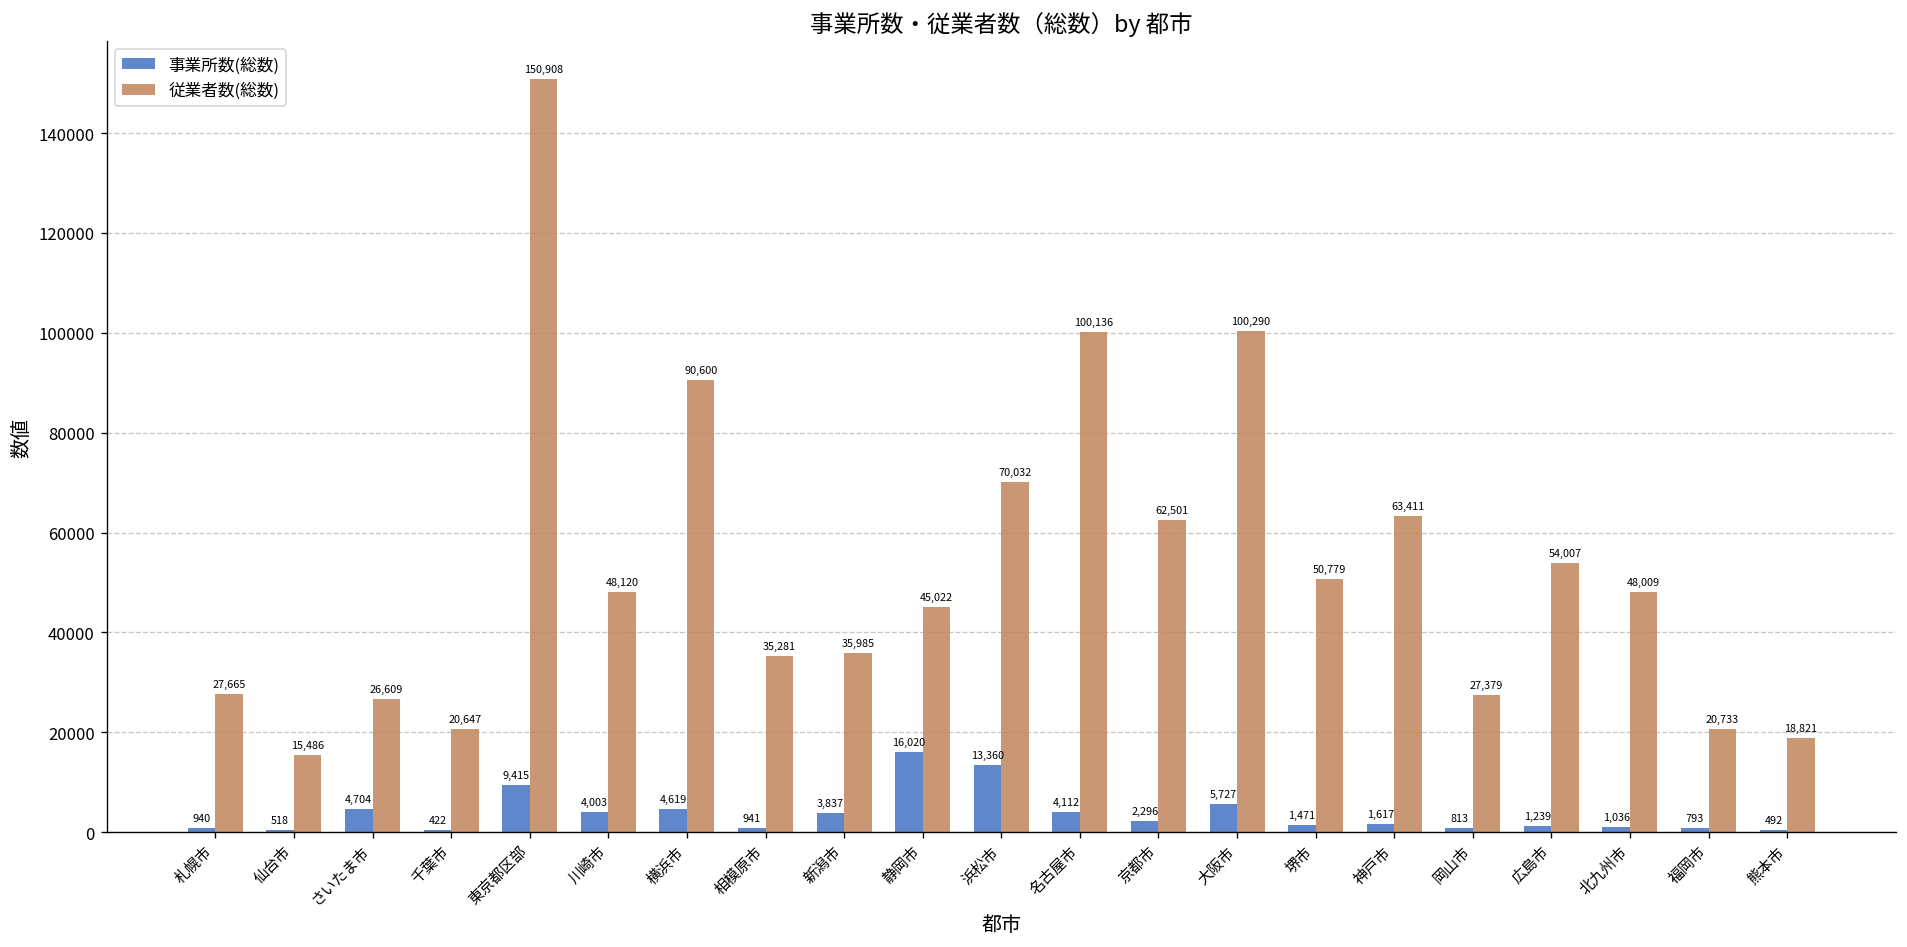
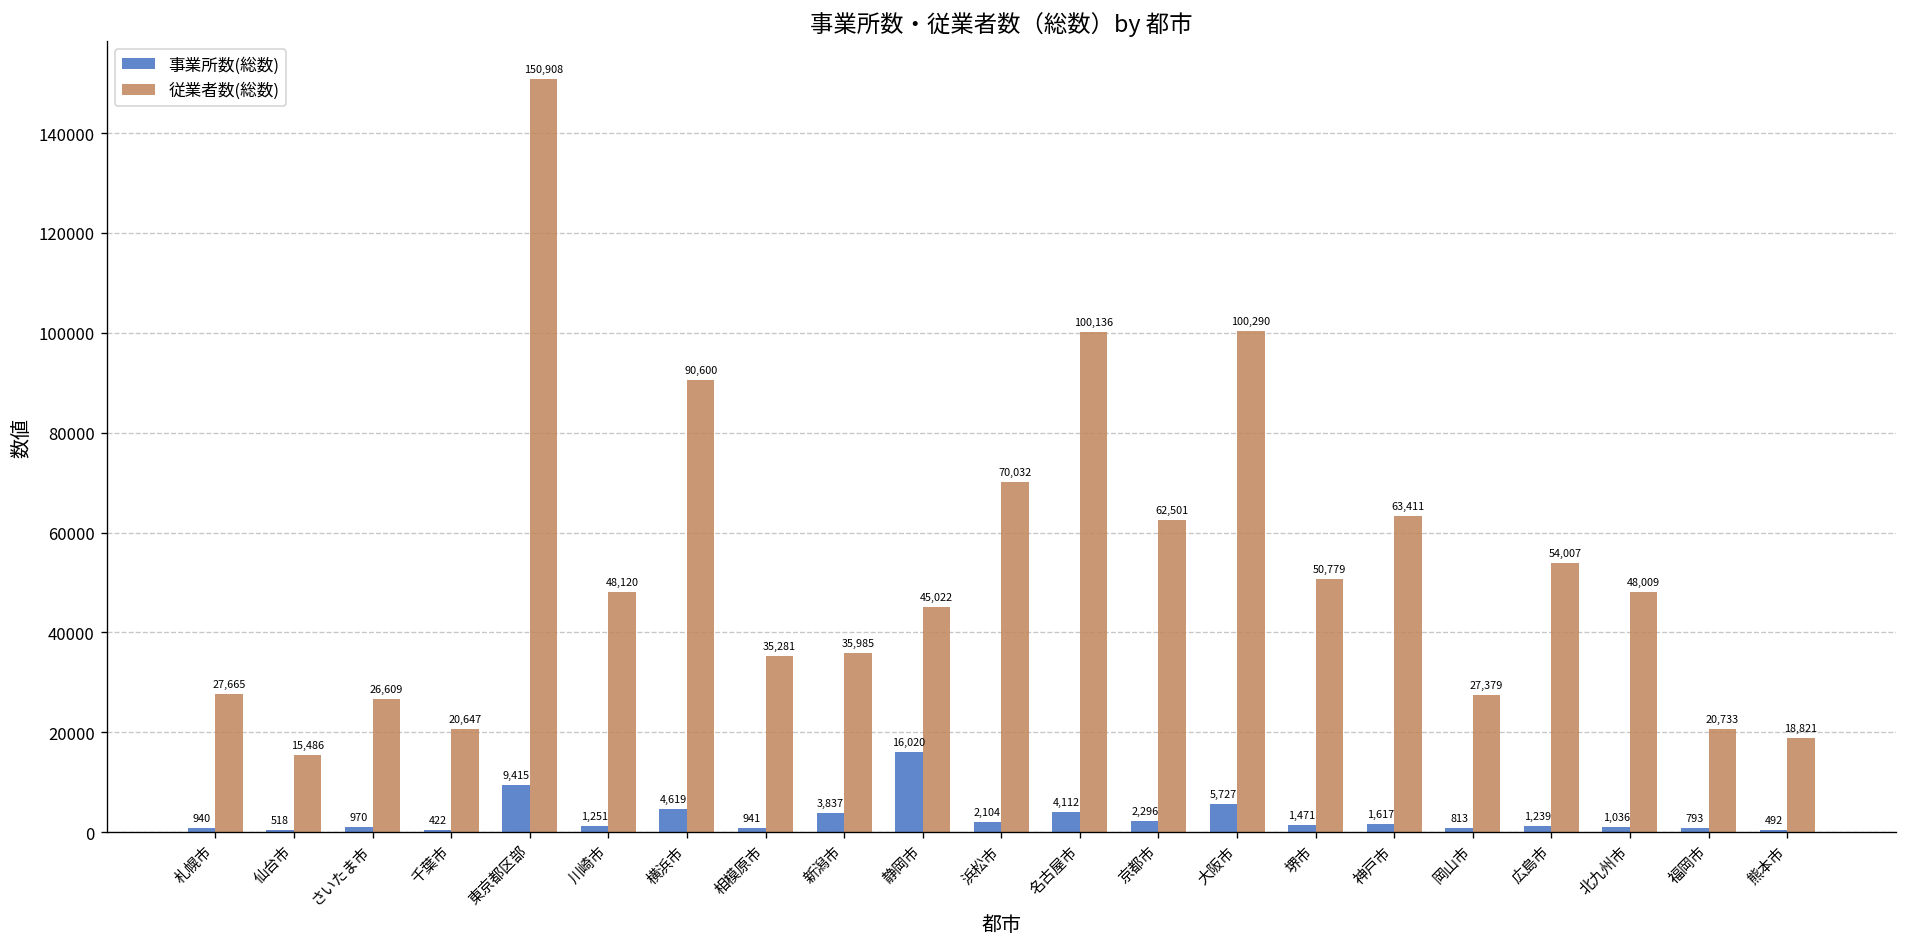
事業所数(総数), さいたま市: 4,704 -> 970
事業所数(総数), 川崎市: 4,003 -> 1,251
事業所数(総数), 浜松市: 13,360 -> 2,104
